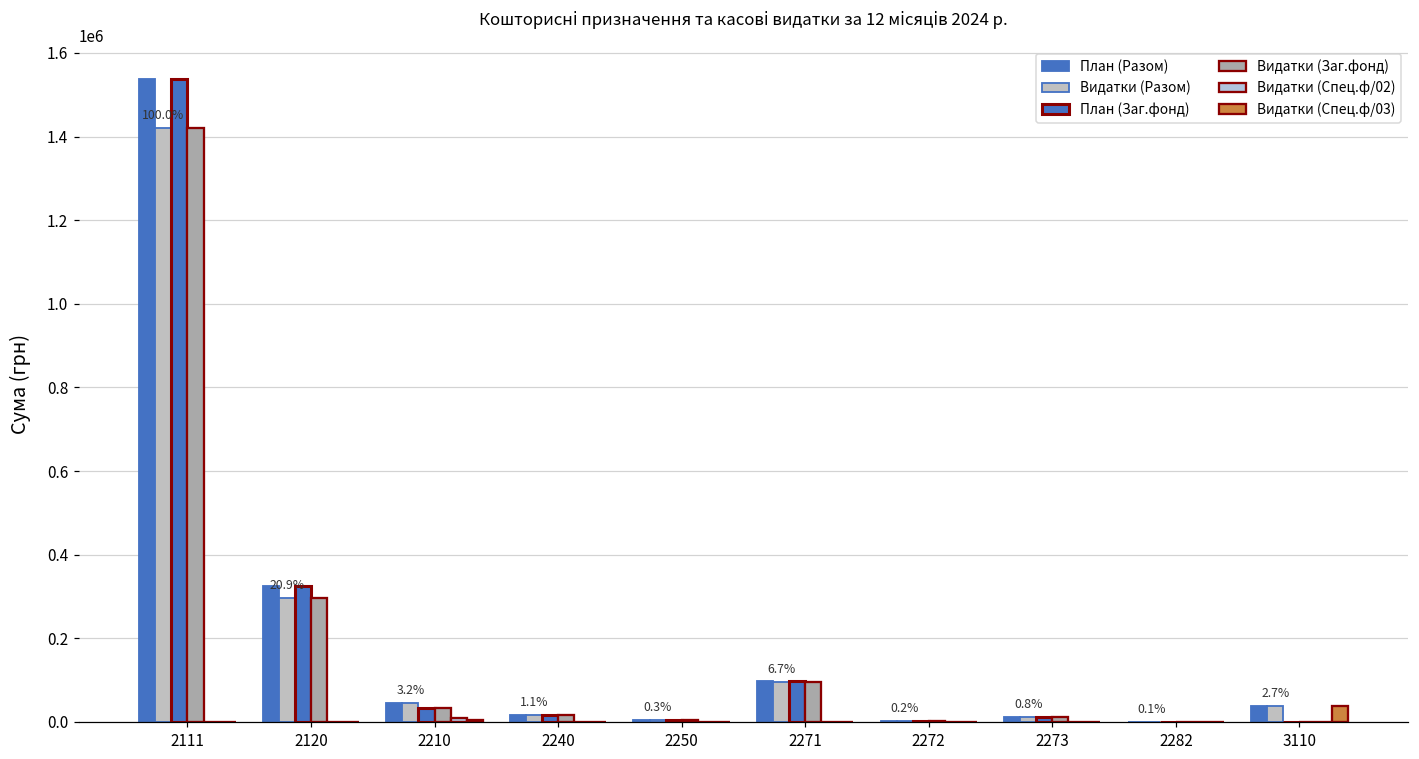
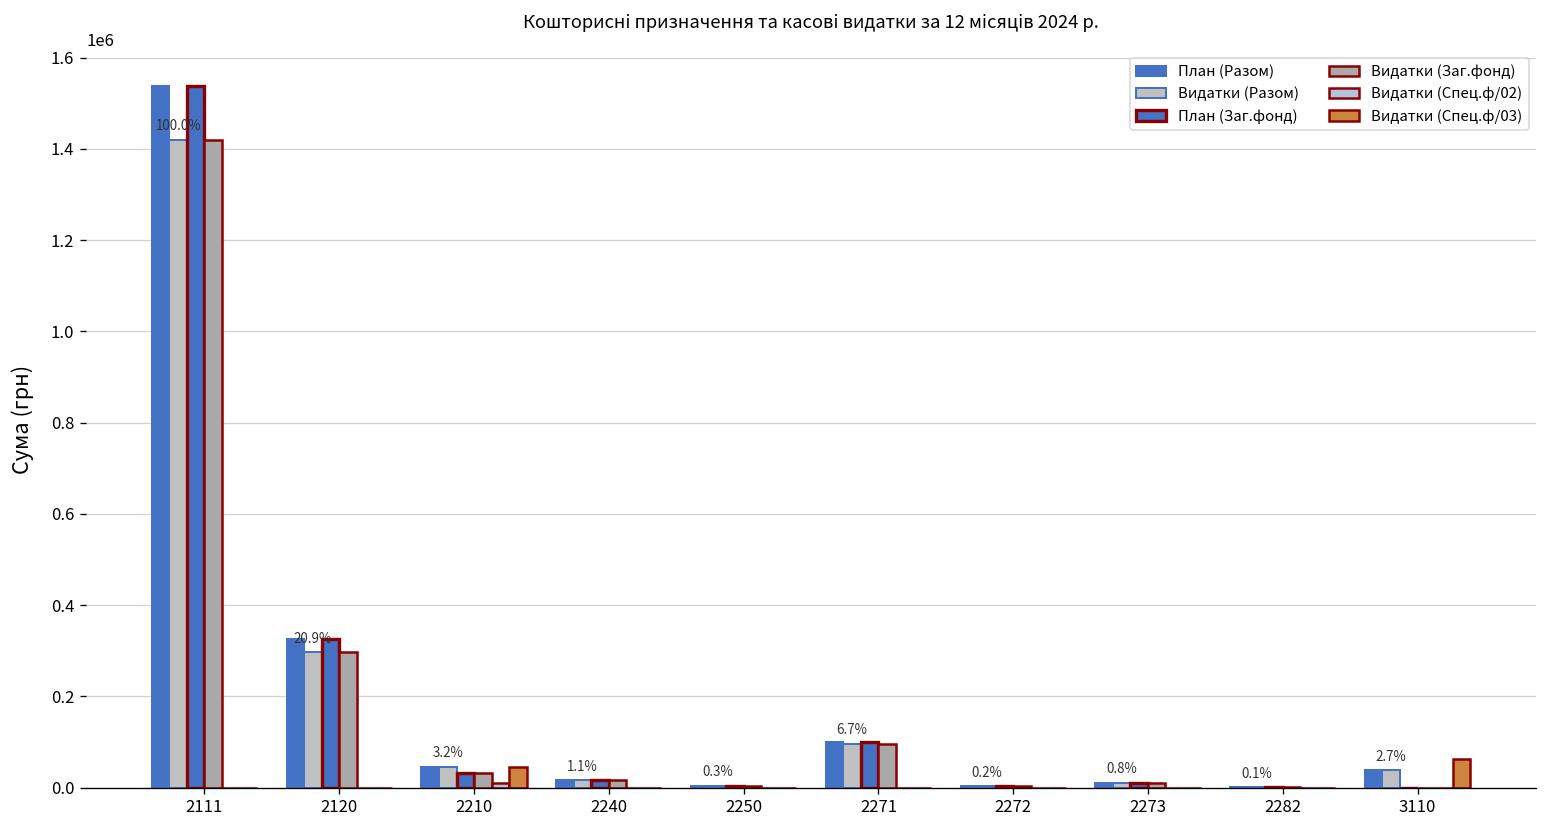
Видатки (Спец.ф/03), 2210: 0 -> 40000
Видатки (Спец.ф/03), 3110: 40000 -> 60000
